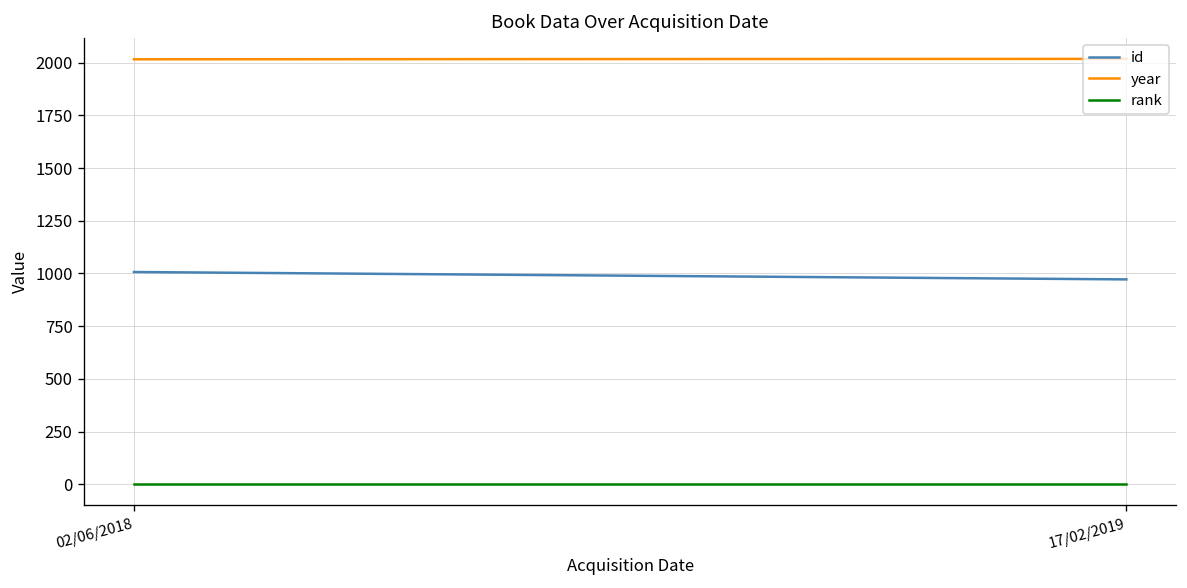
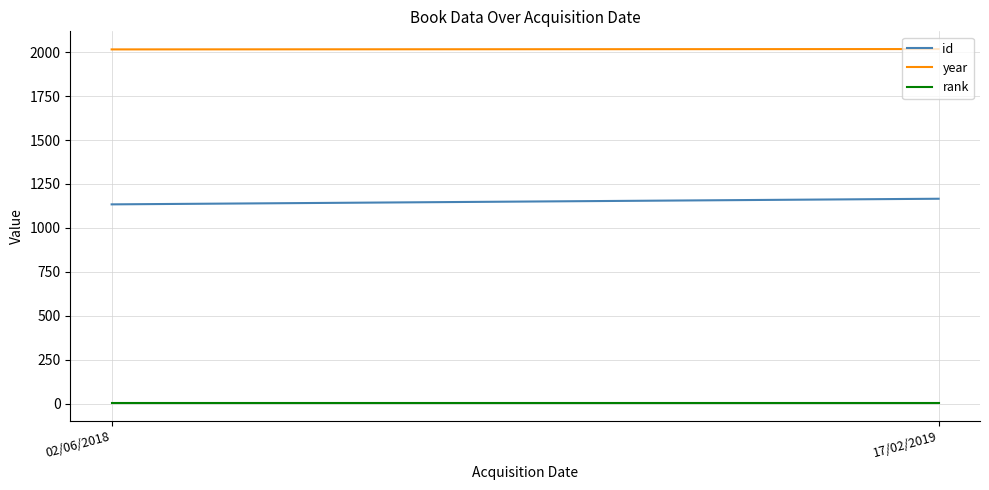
id, 02/06/2018: 1010 -> 1130
id, 17/02/2019: 970 -> 1170
